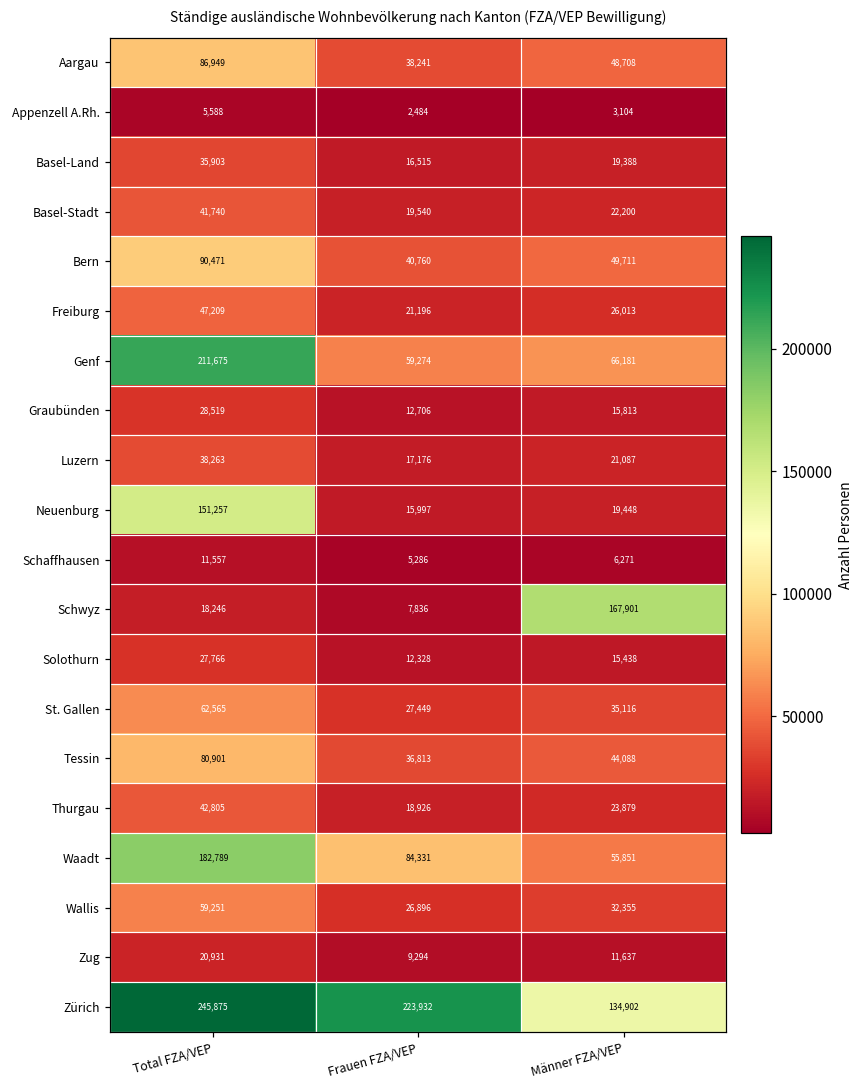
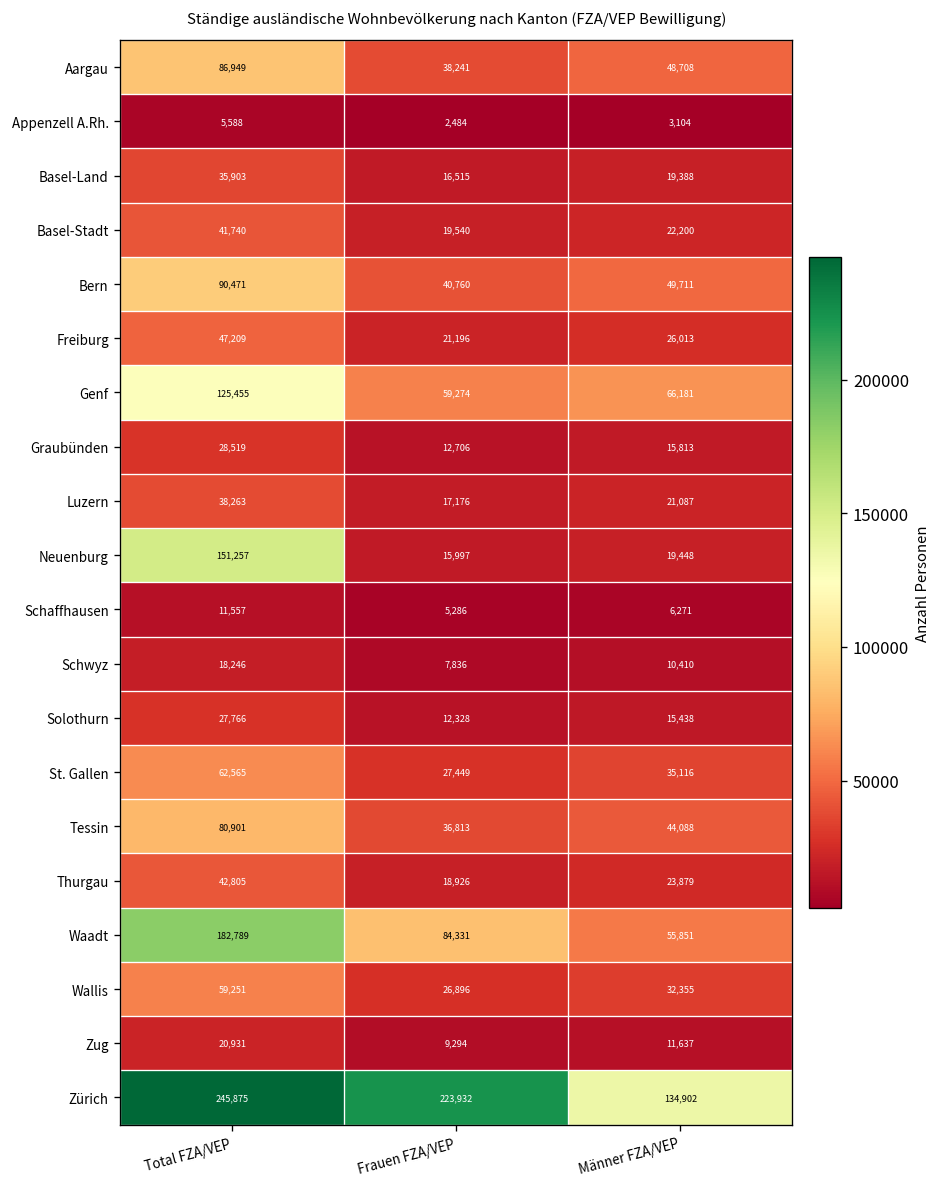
Genf, Total FZA/VEP: 211,675 -> 125,455
Schwyz, Männer FZA/VEP: 167,901 -> 10,410
